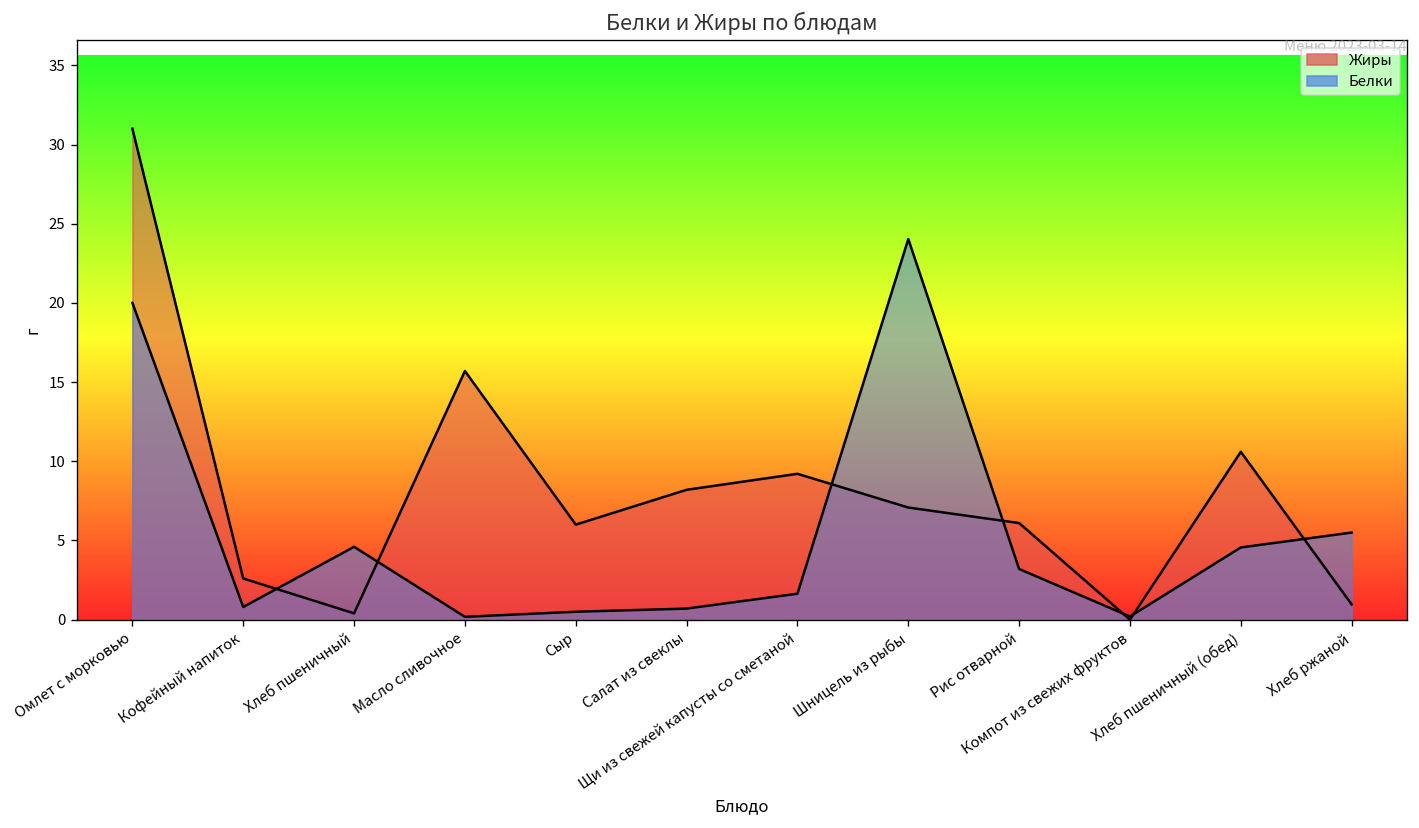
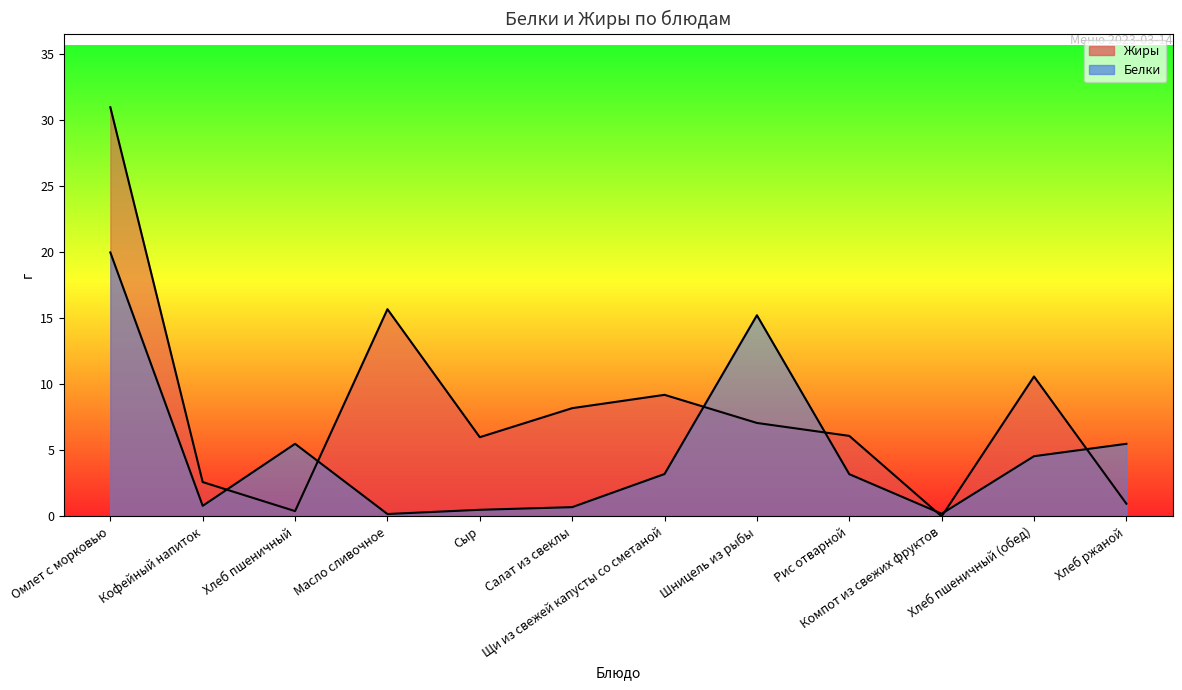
Белки, Хлеб пшеничный: 4.6 -> 5.5
Белки, Щи из свежей капусты со сметаной: 1.6 -> 3.2
Белки, Шницель из рыбы: 24.0 -> 15.2
